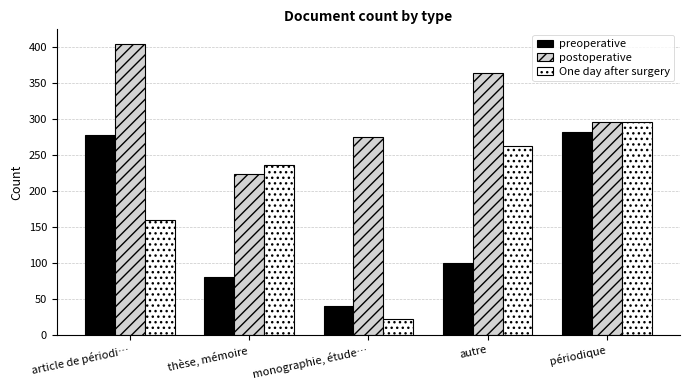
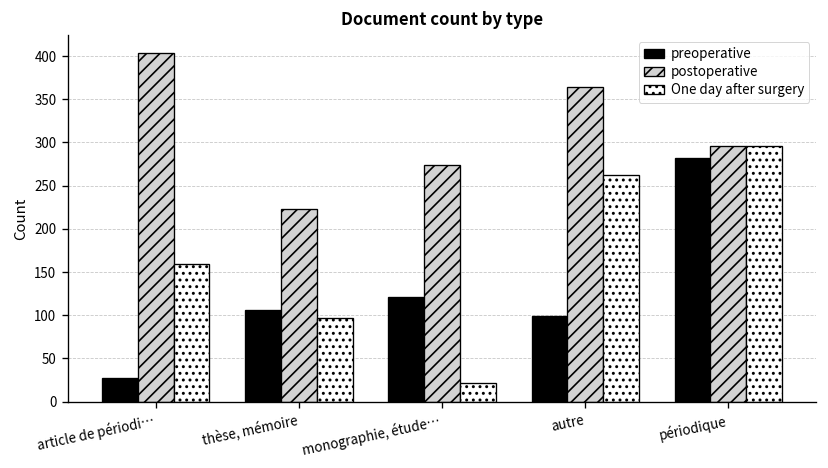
preoperative, article de périodi…: 280 -> 30
preoperative, thèse, mémoire: 80 -> 110
One day after surgery, thèse, mémoire: 240 -> 100
preoperative, monographie, étude…: 40 -> 120
